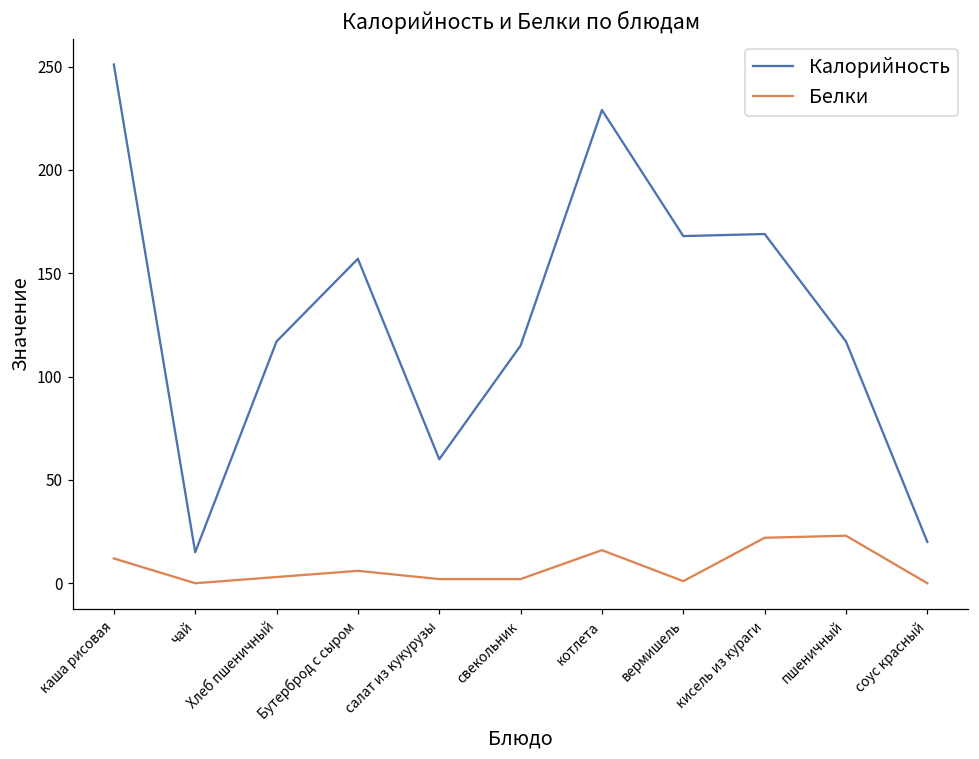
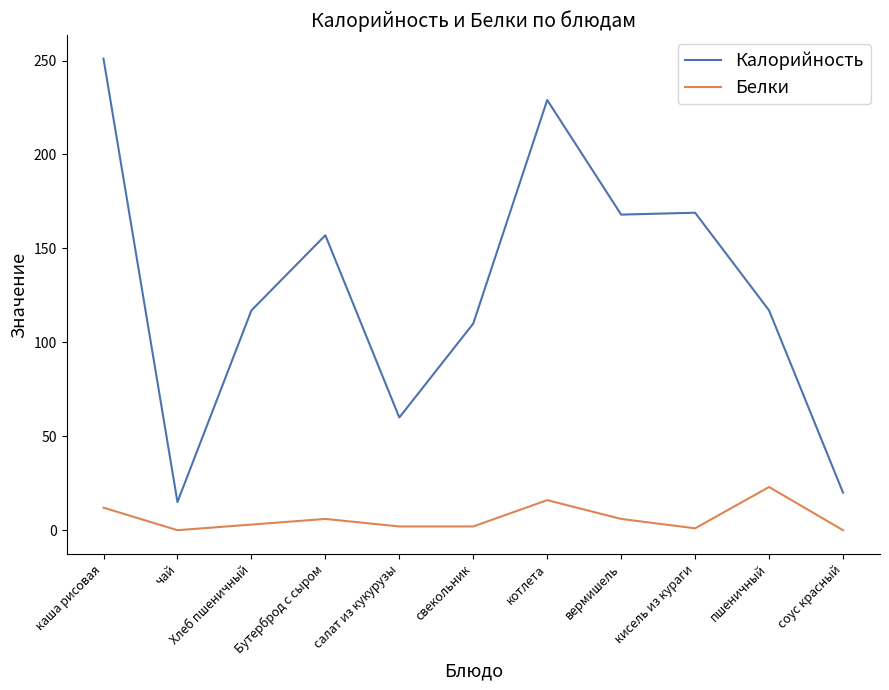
Калорийность, свекольник: 115 -> 110
Белки, вермишель: 1 -> 6
Белки, кисель из кураги: 22 -> 1
